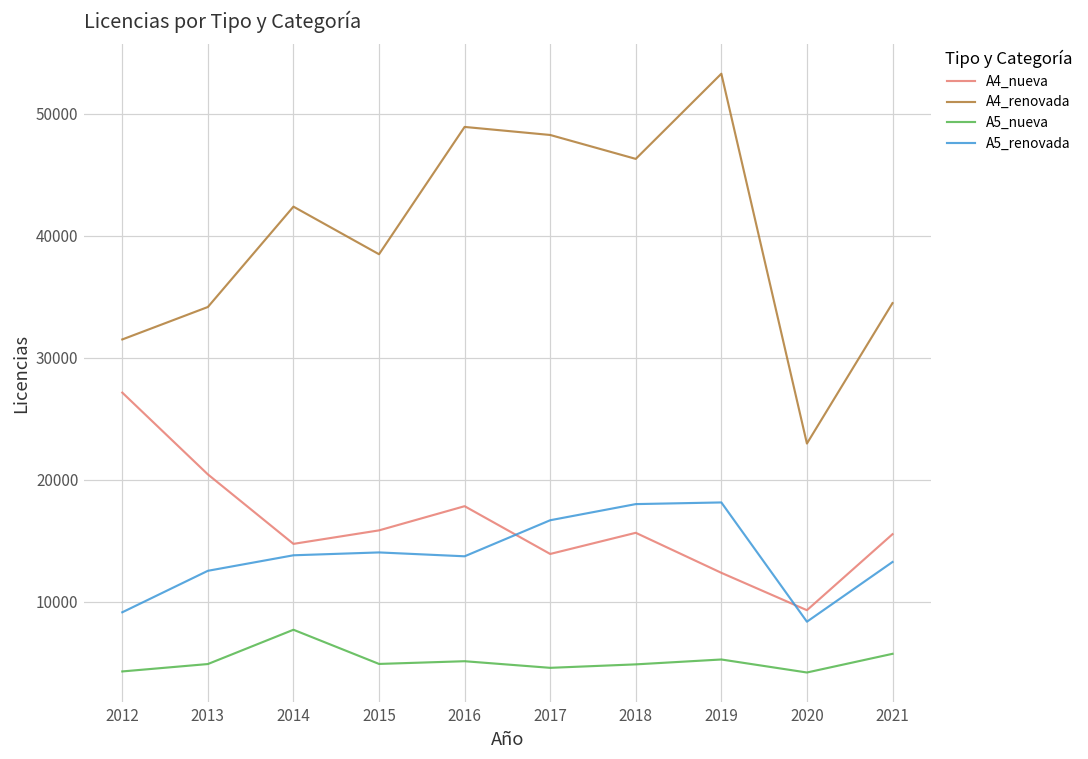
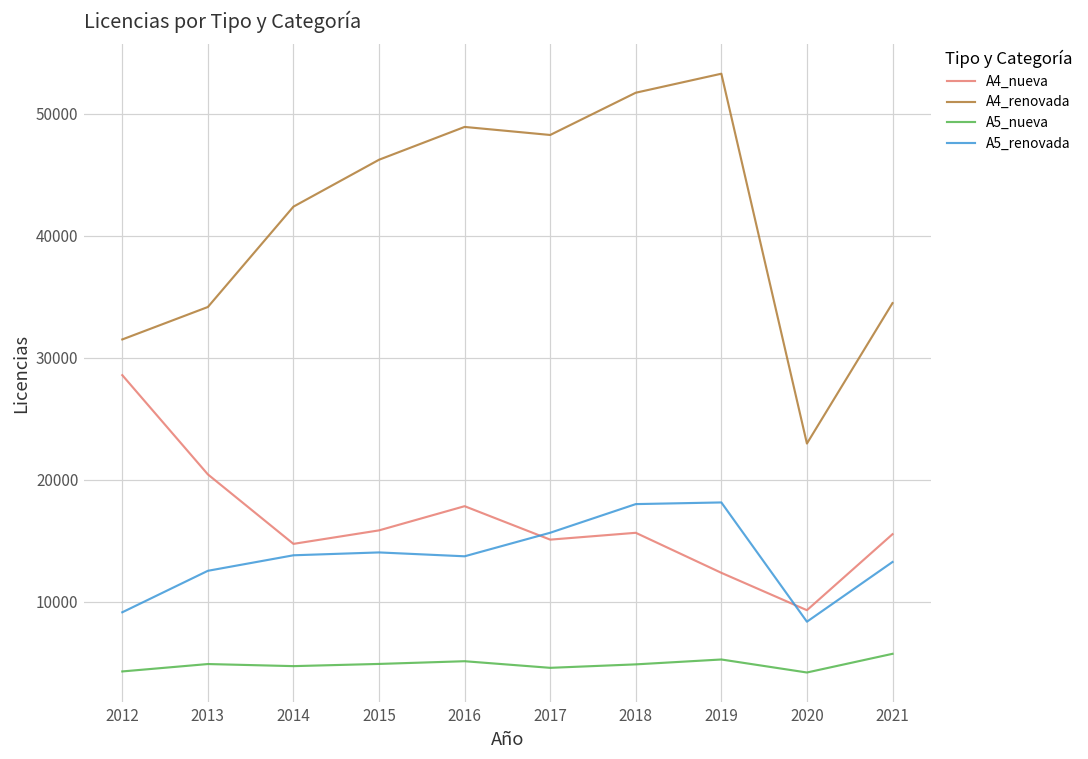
A4_nueva, 2012: 27100 -> 28600
A5_nueva, 2014: 7700 -> 4700
A4_renovada, 2015: 38500 -> 46200
A4_nueva, 2017: 13900 -> 15100
A5_renovada, 2017: 16700 -> 15700
A4_renovada, 2018: 46300 -> 51700
